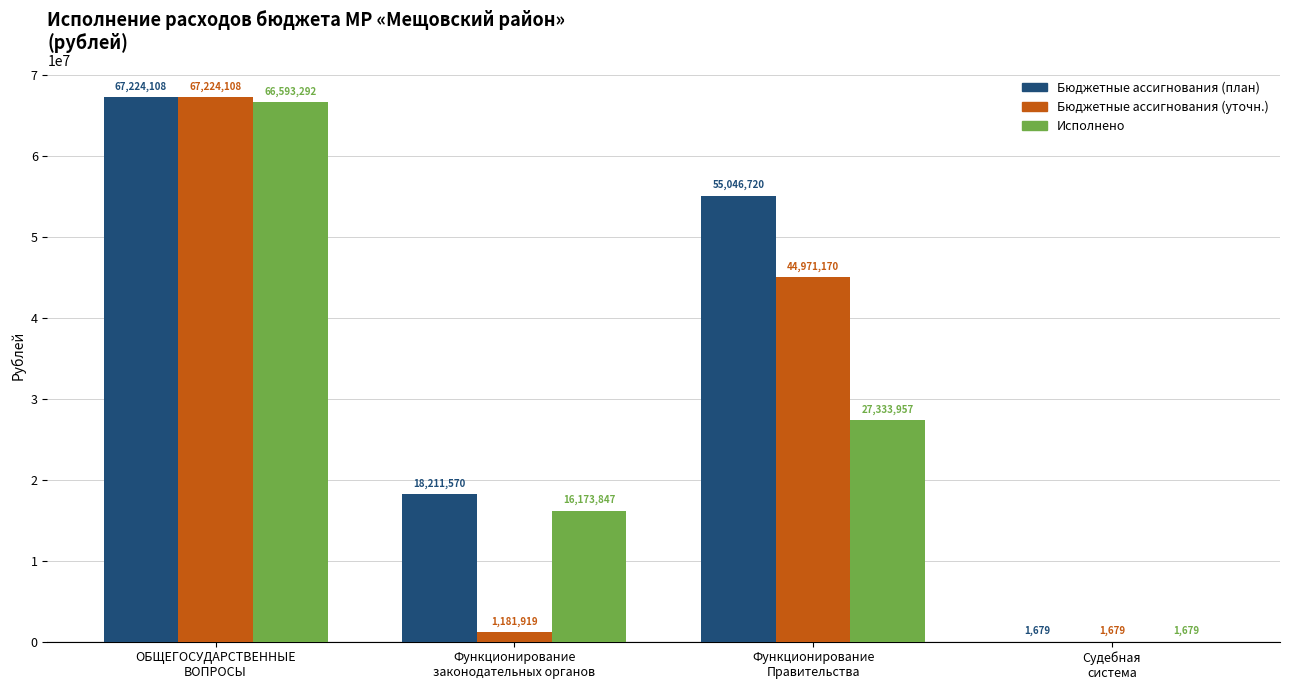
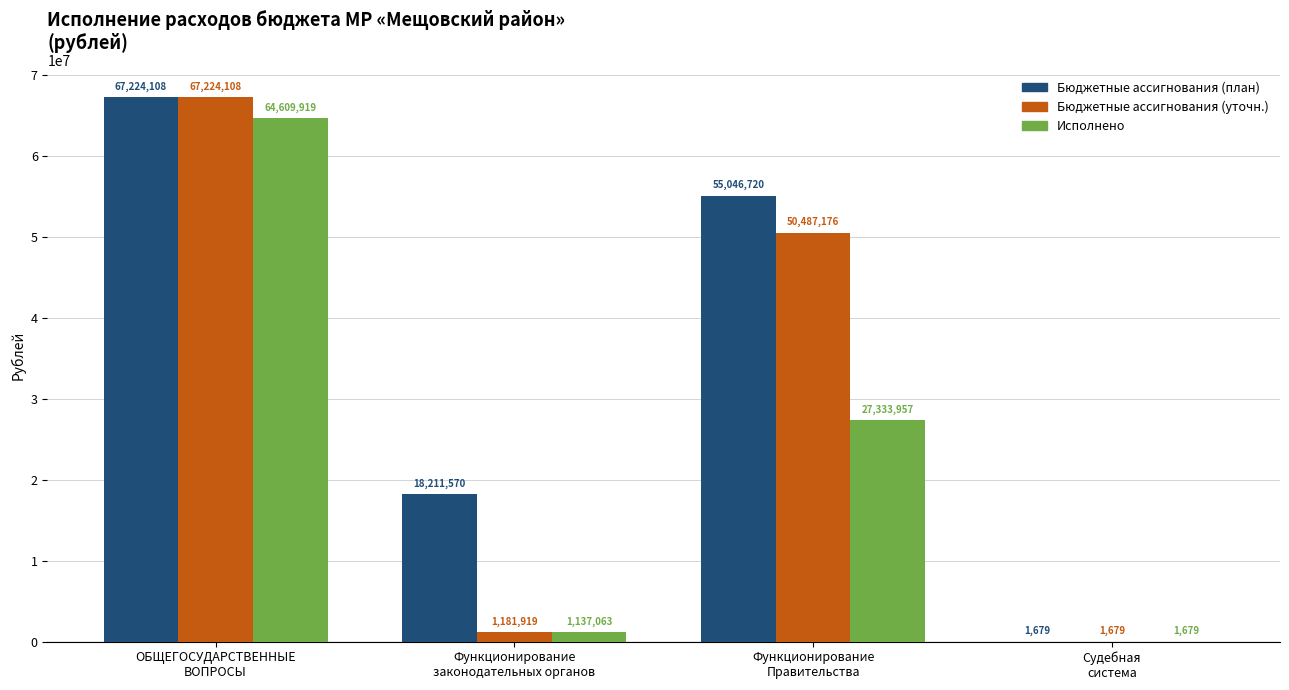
Исполнено, ОБЩЕГОСУДАРСТВЕННЫЕ ВОПРОСЫ: 66,593,292 -> 64,609,919
Исполнено, Функционирование законодательных органов: 16,173,847 -> 1,137,063
Бюджетные ассигнования (уточн.), Функционирование Правительства: 44,971,170 -> 50,487,176
